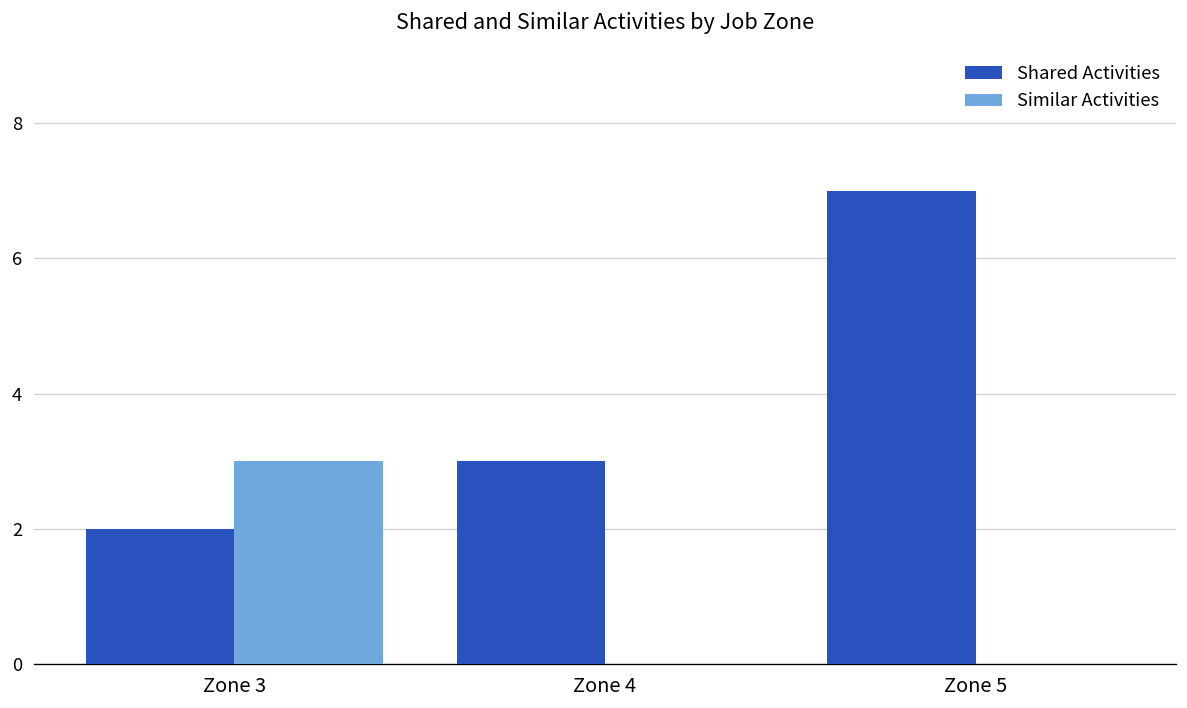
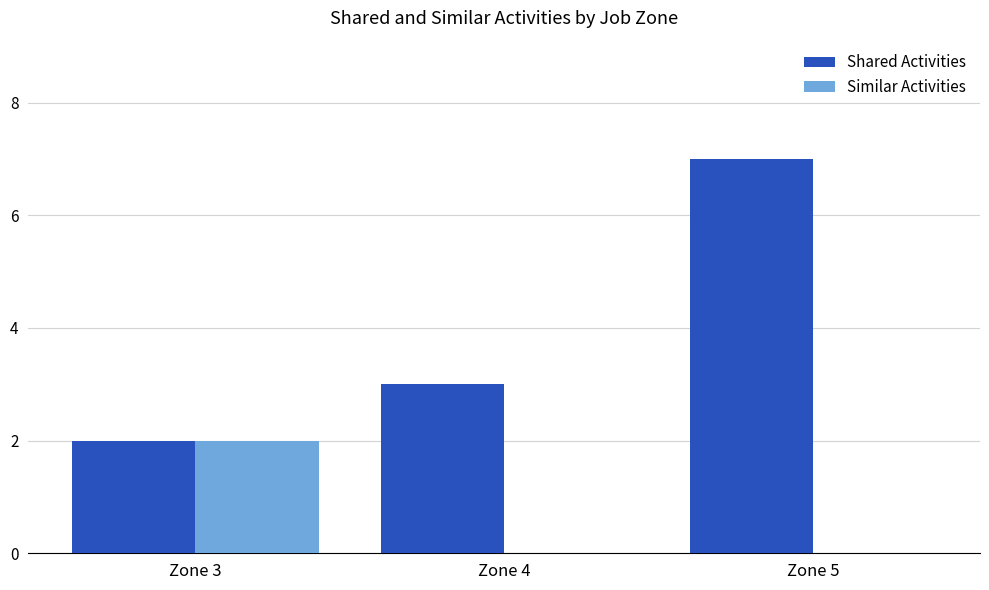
Similar Activities, Zone 3: 3 -> 2
